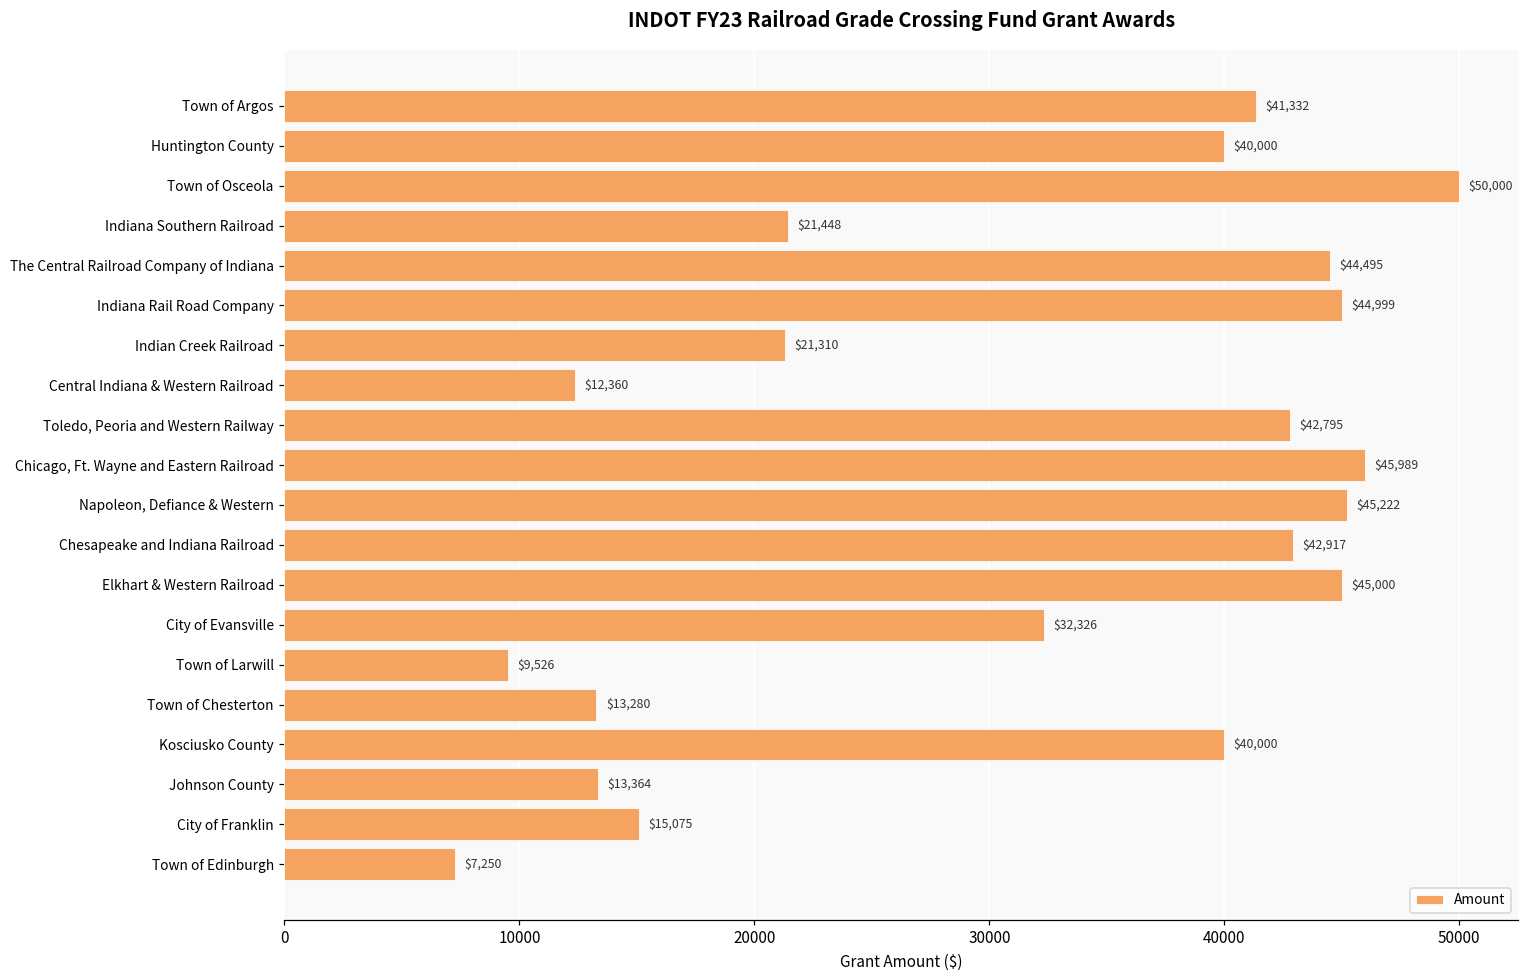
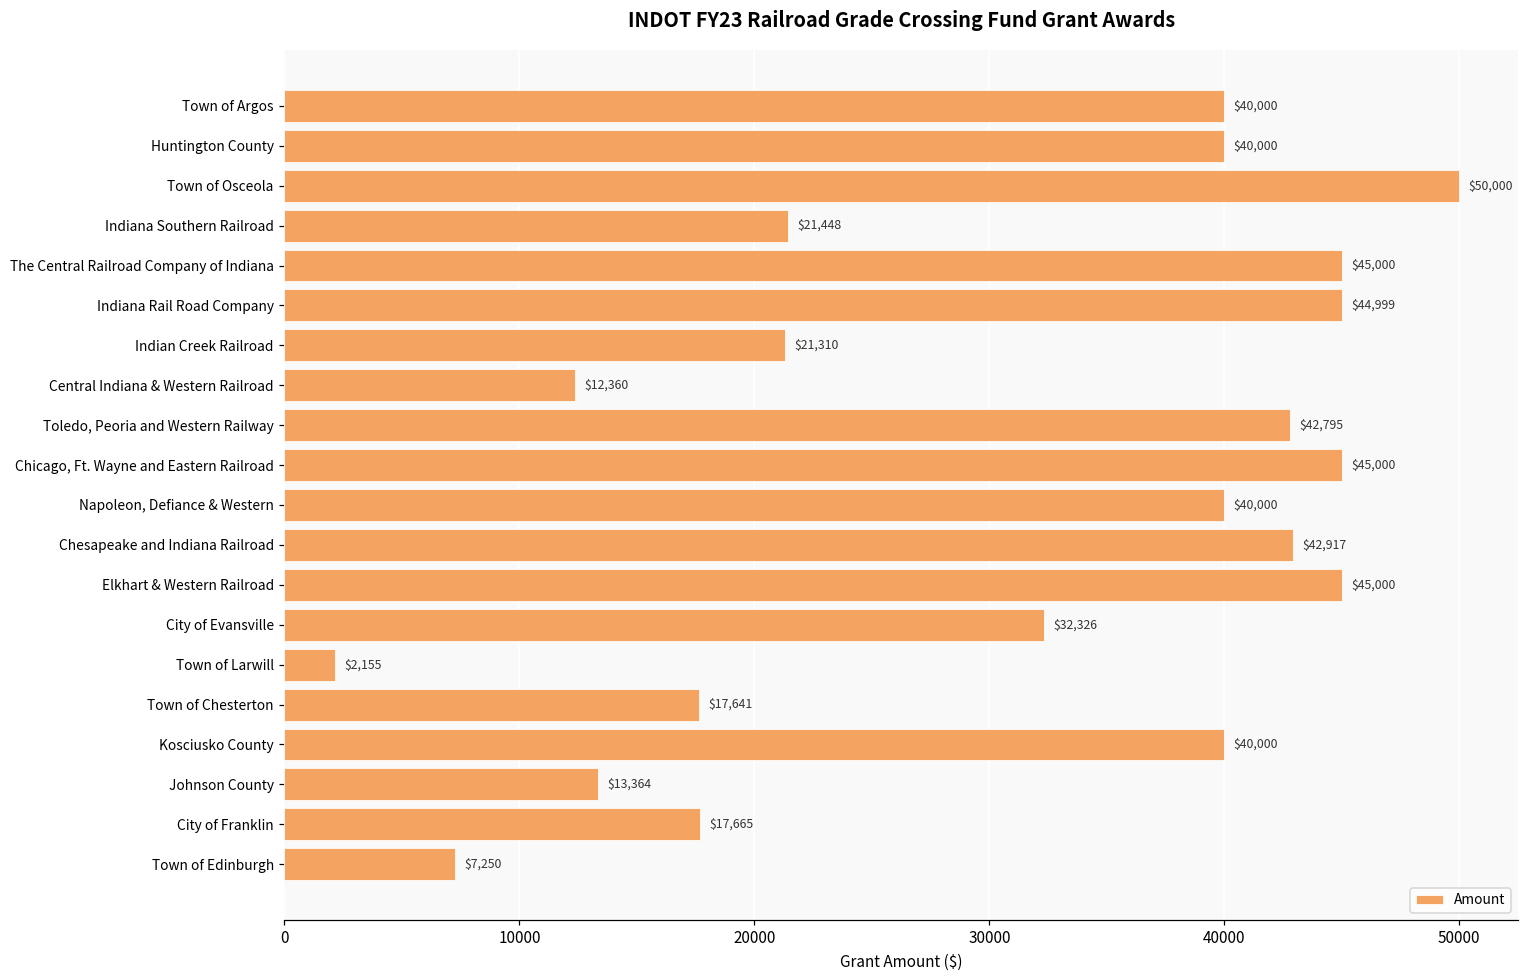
Town of Argos: $41,332 -> $40,000
The Central Railroad Company of Indiana: $44,495 -> $45,000
Chicago, Ft. Wayne and Eastern Railroad: $45,989 -> $45,000
Napoleon, Defiance & Western: $45,222 -> $40,000
Town of Larwill: $9,526 -> $2,155
Town of Chesterton: $13,280 -> $17,641
City of Franklin: $15,075 -> $17,665
